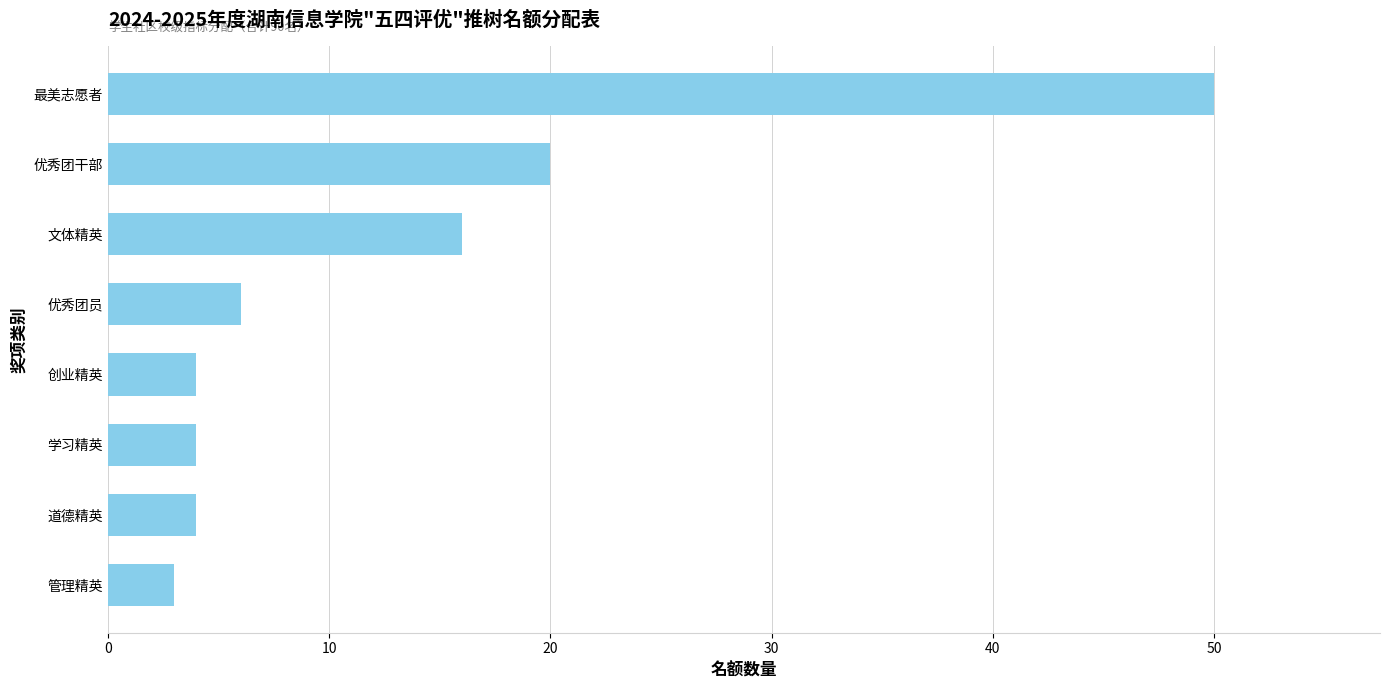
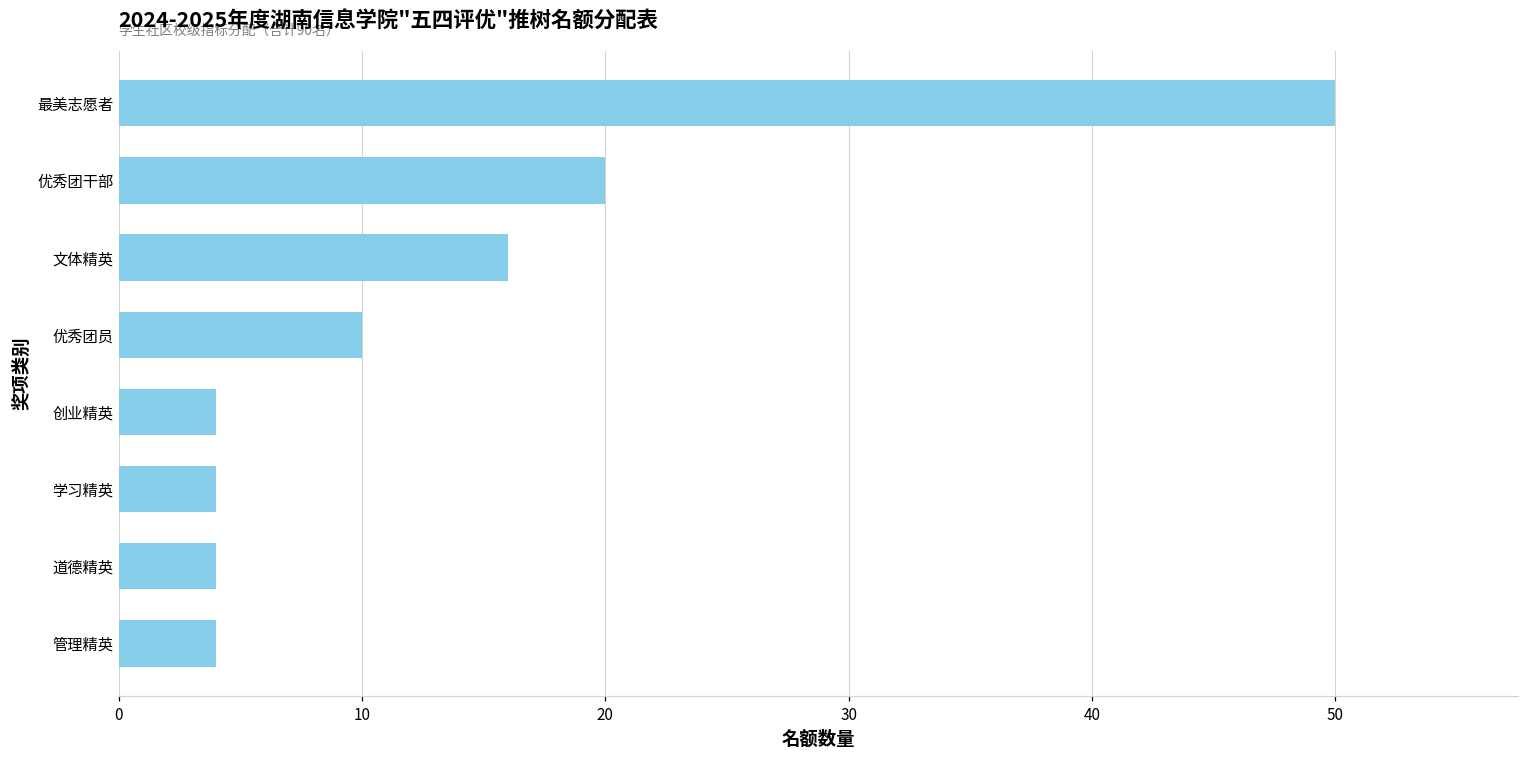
优秀团员: 6 -> 10
管理精英: 3 -> 4
